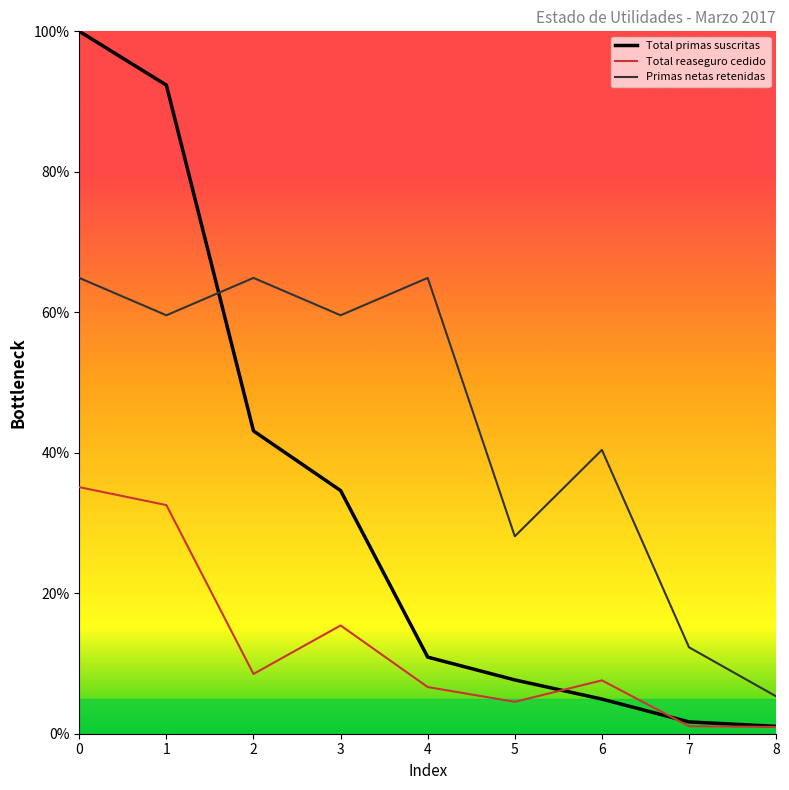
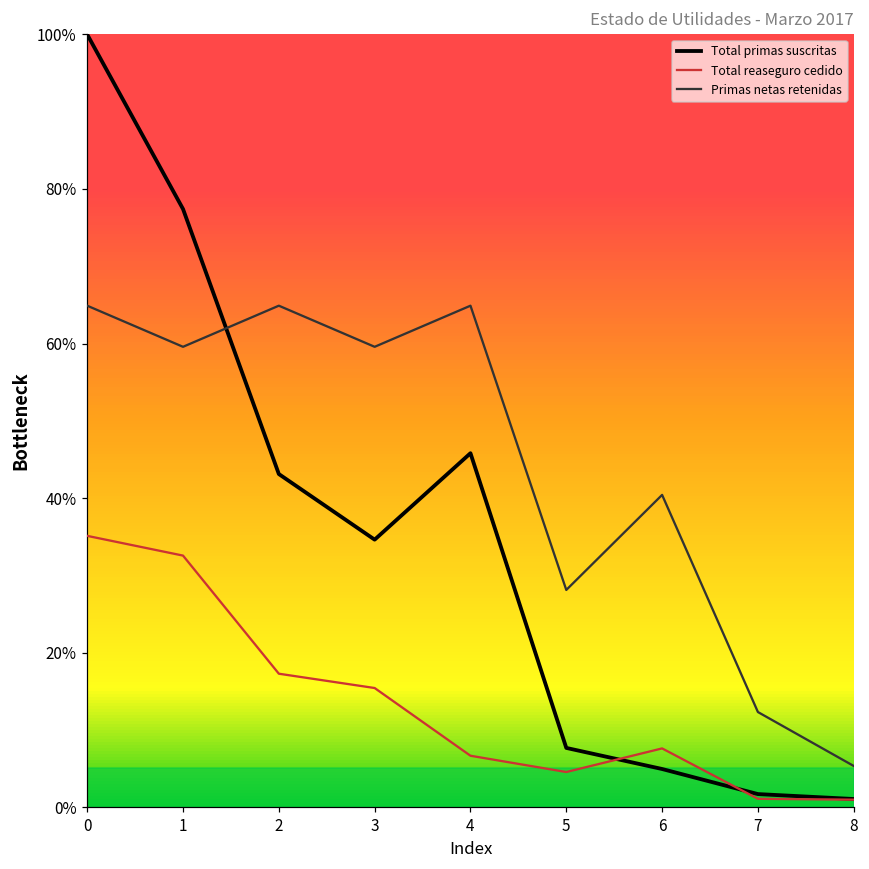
Total primas suscritas, 1: 92% -> 77%
Total reaseguro cedido, 2: 9% -> 17%
Total primas suscritas, 4: 11% -> 46%
